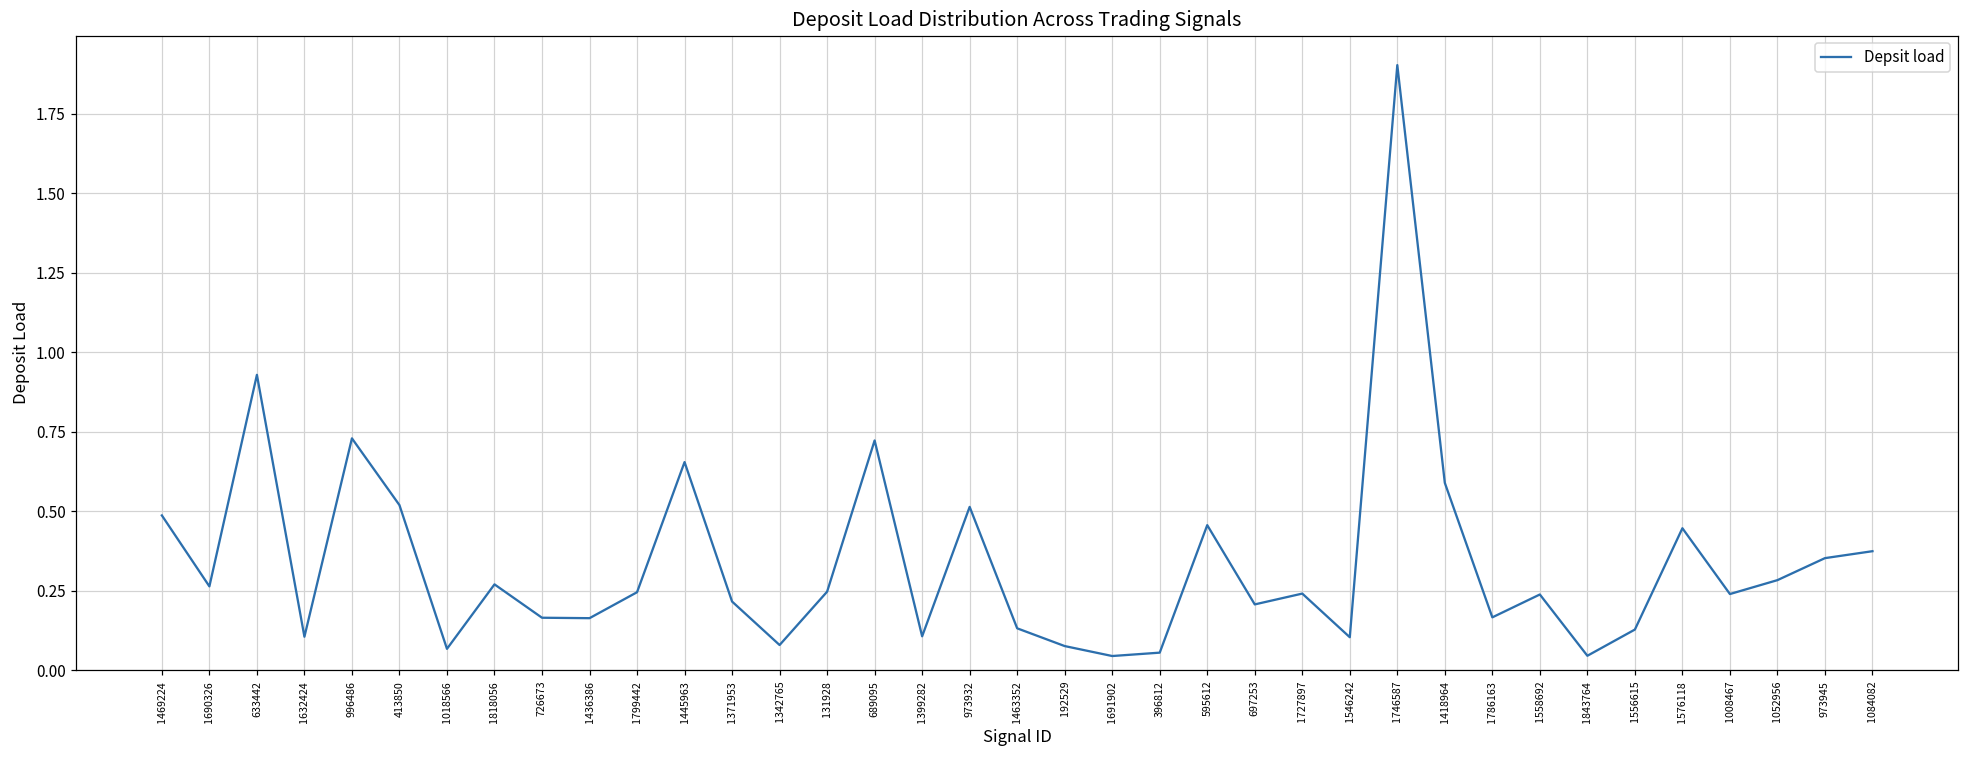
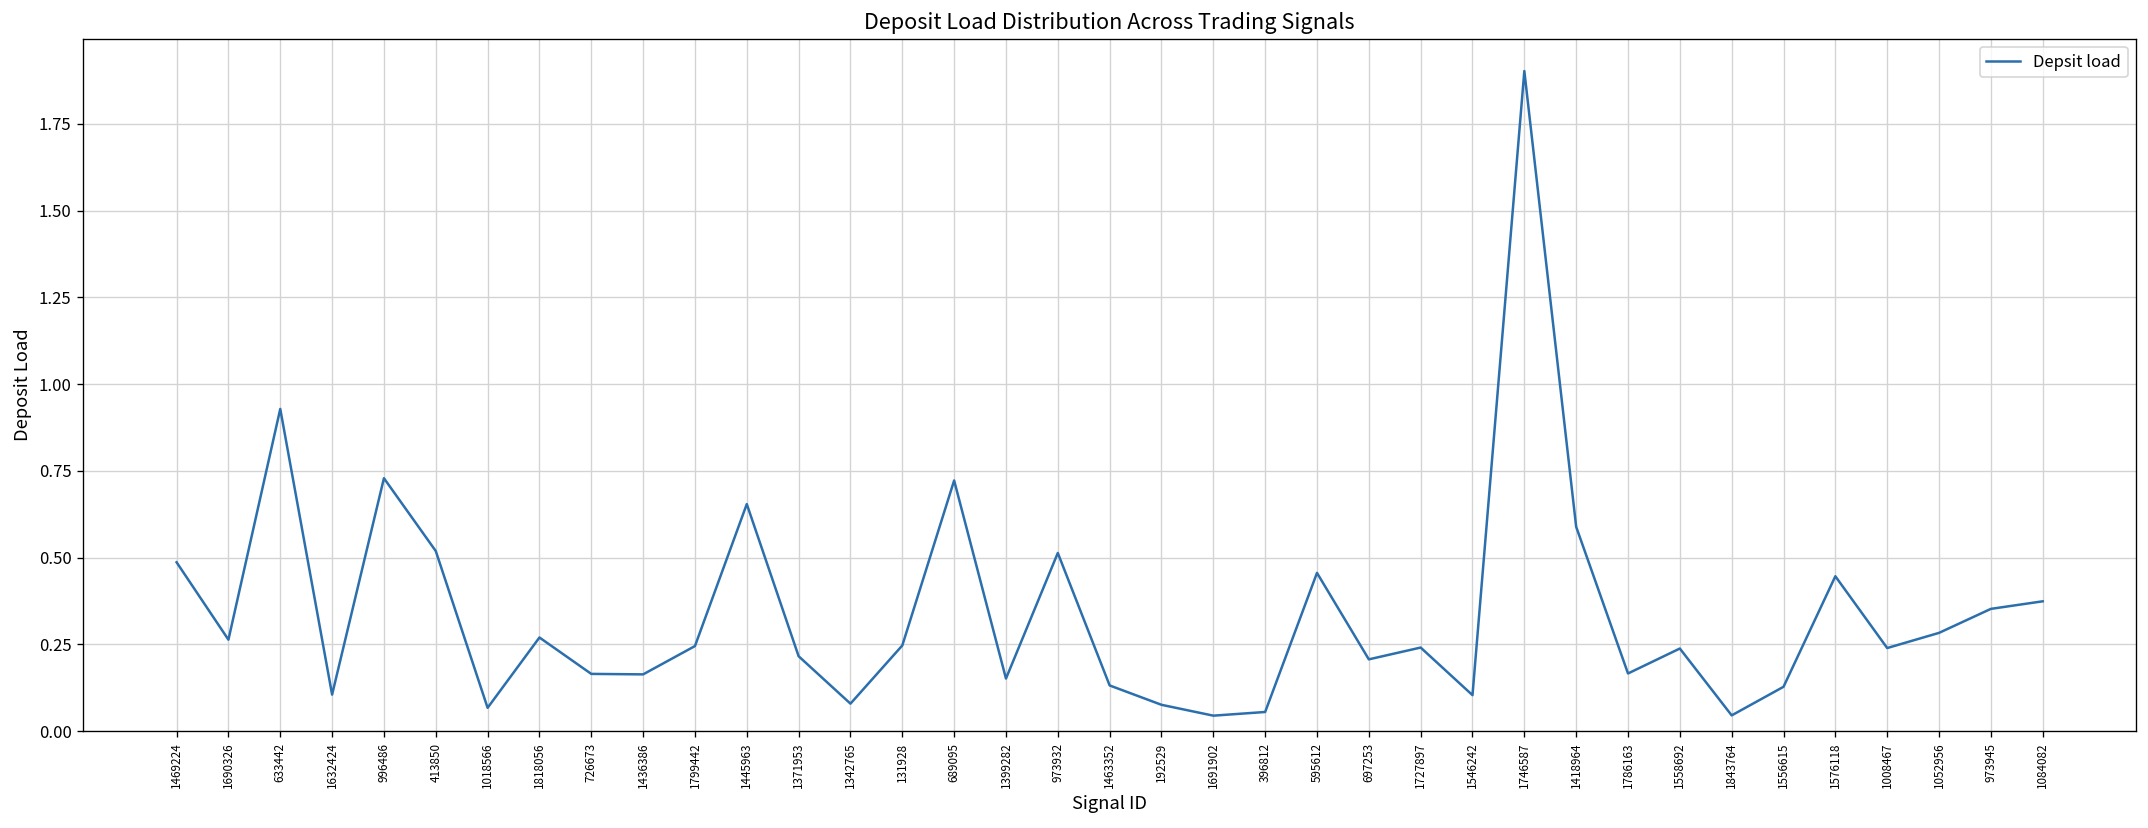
1399282: 0.11 -> 0.15
